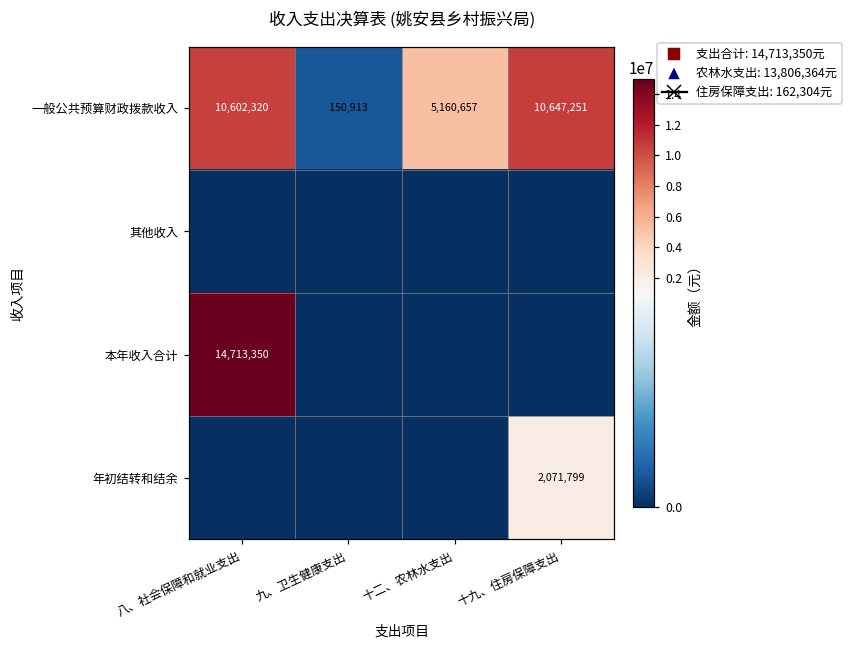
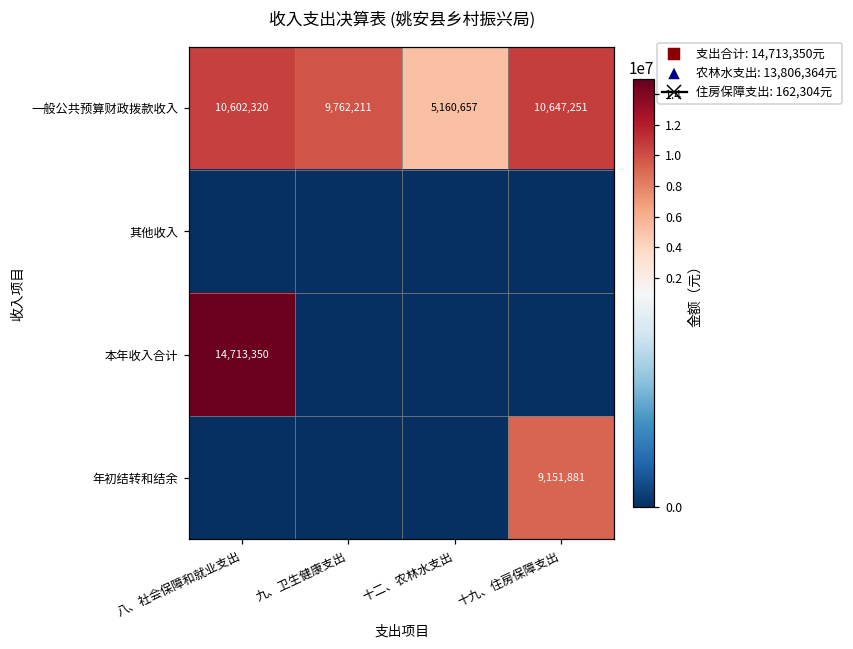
一般公共预算财政拨款收入, 九、卫生健康支出: 150,913 -> 9,762,211
年初结转和结余, 十九、住房保障支出: 2,071,799 -> 9,151,881
